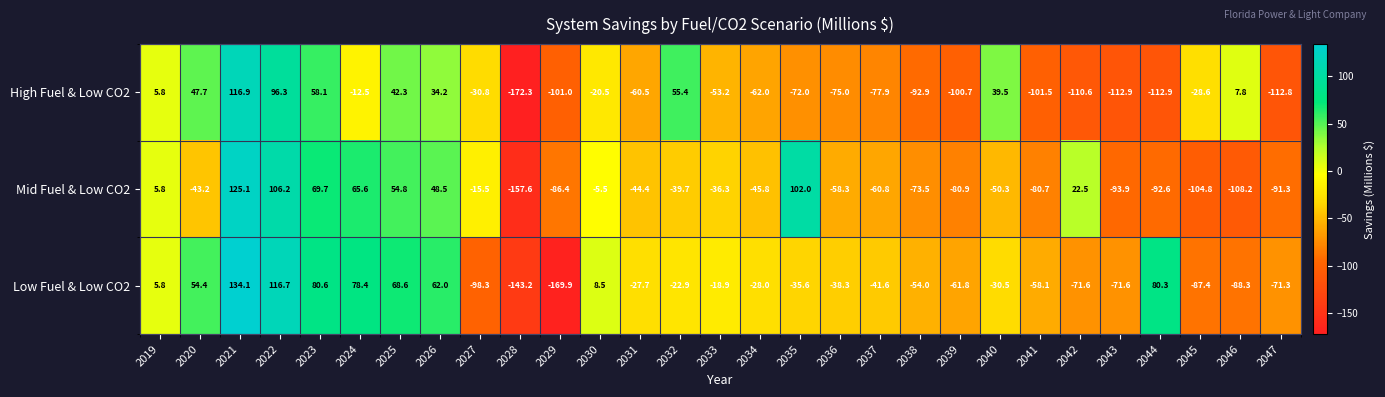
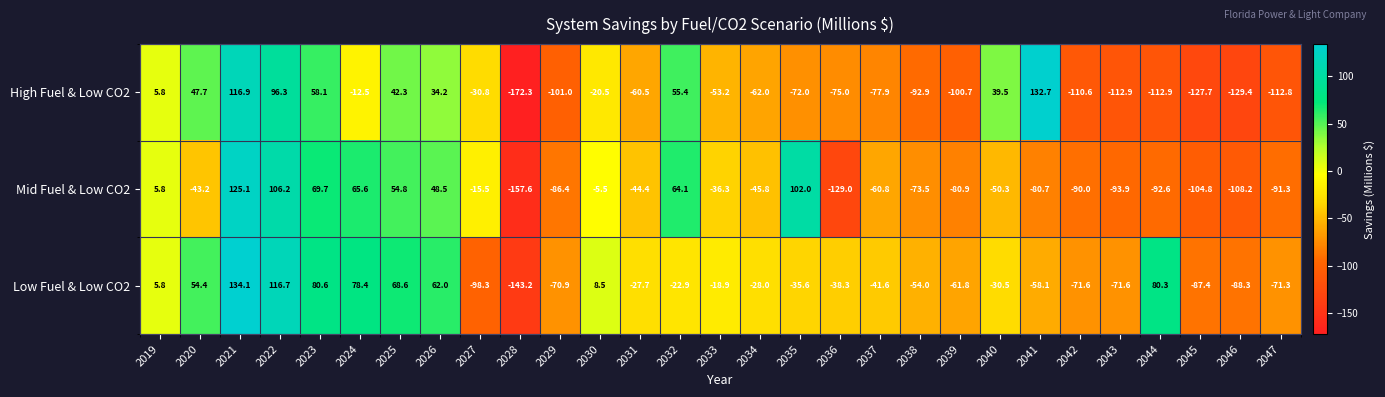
High Fuel & Low CO2, 2041: -101.5 -> 132.7
High Fuel & Low CO2, 2045: -28.6 -> -127.7
High Fuel & Low CO2, 2046: 7.8 -> -129.4
Mid Fuel & Low CO2, 2032: -39.7 -> 64.1
Mid Fuel & Low CO2, 2036: -58.3 -> -129.0
Mid Fuel & Low CO2, 2042: 22.5 -> -90.0
Low Fuel & Low CO2, 2029: -169.9 -> -70.9
